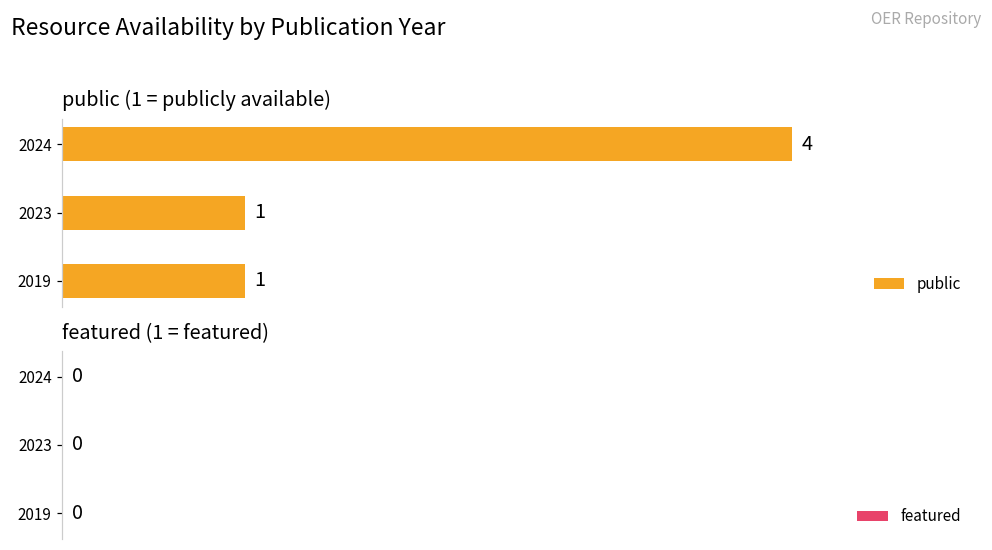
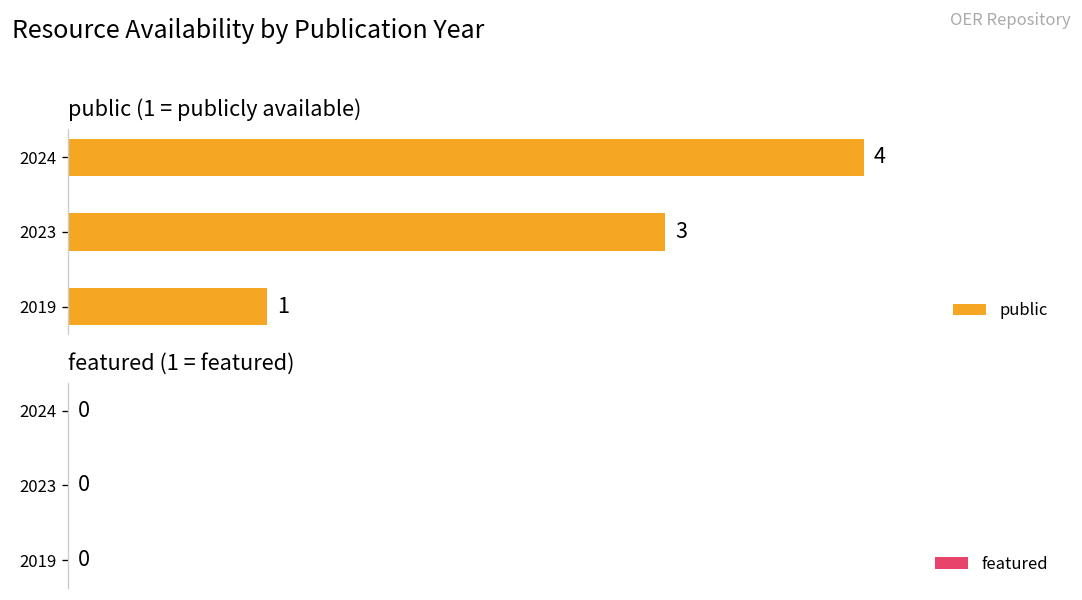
public (1 = publicly available), 2023: 1 -> 3
